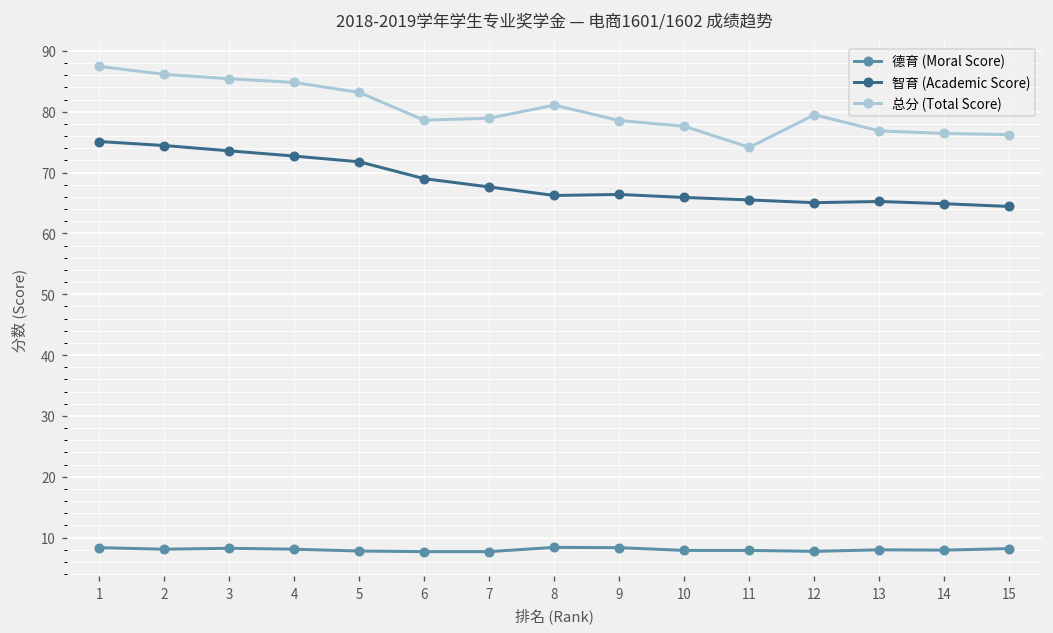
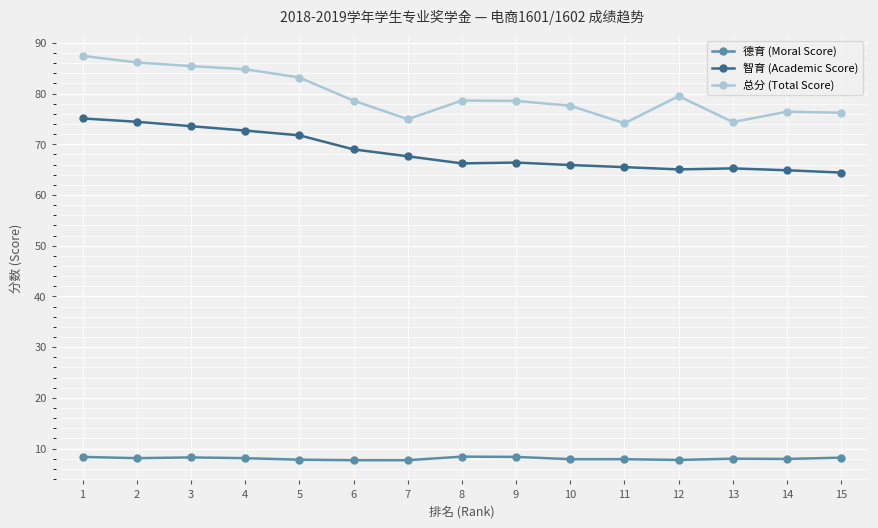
总分 (Total Score), 7: 79 -> 75
总分 (Total Score), 8: 81 -> 79
总分 (Total Score), 13: 77 -> 74
